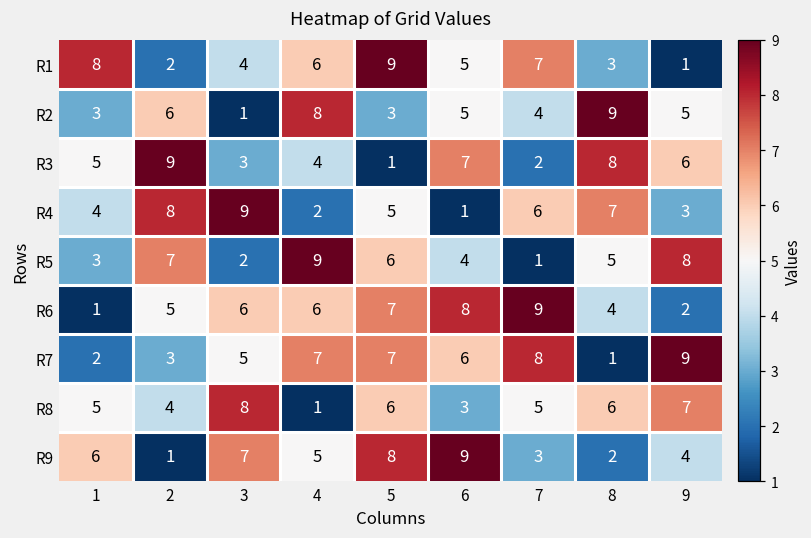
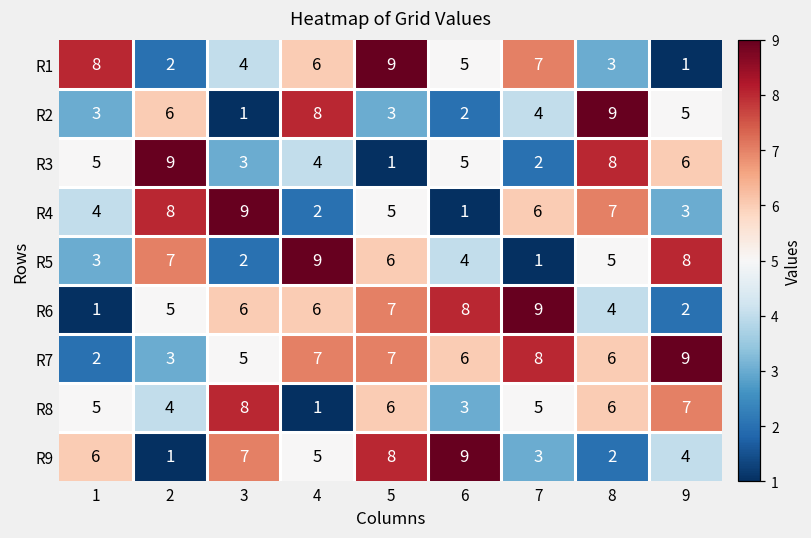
R2, 6: 5 -> 2
R3, 6: 7 -> 5
R7, 8: 1 -> 6
